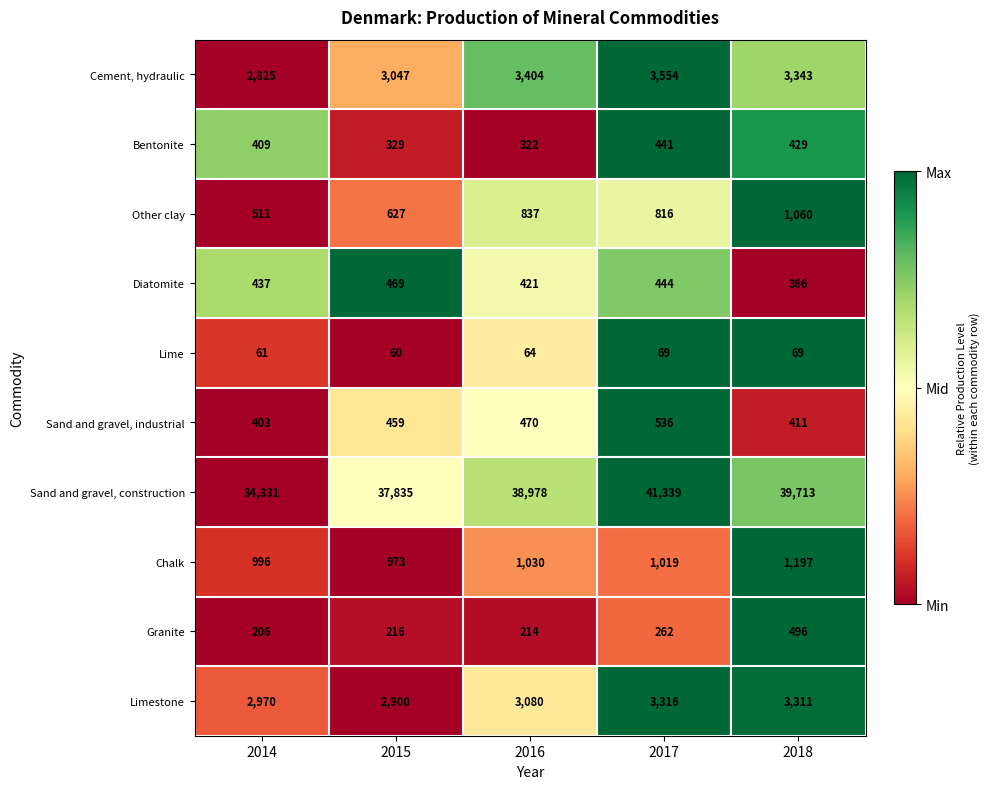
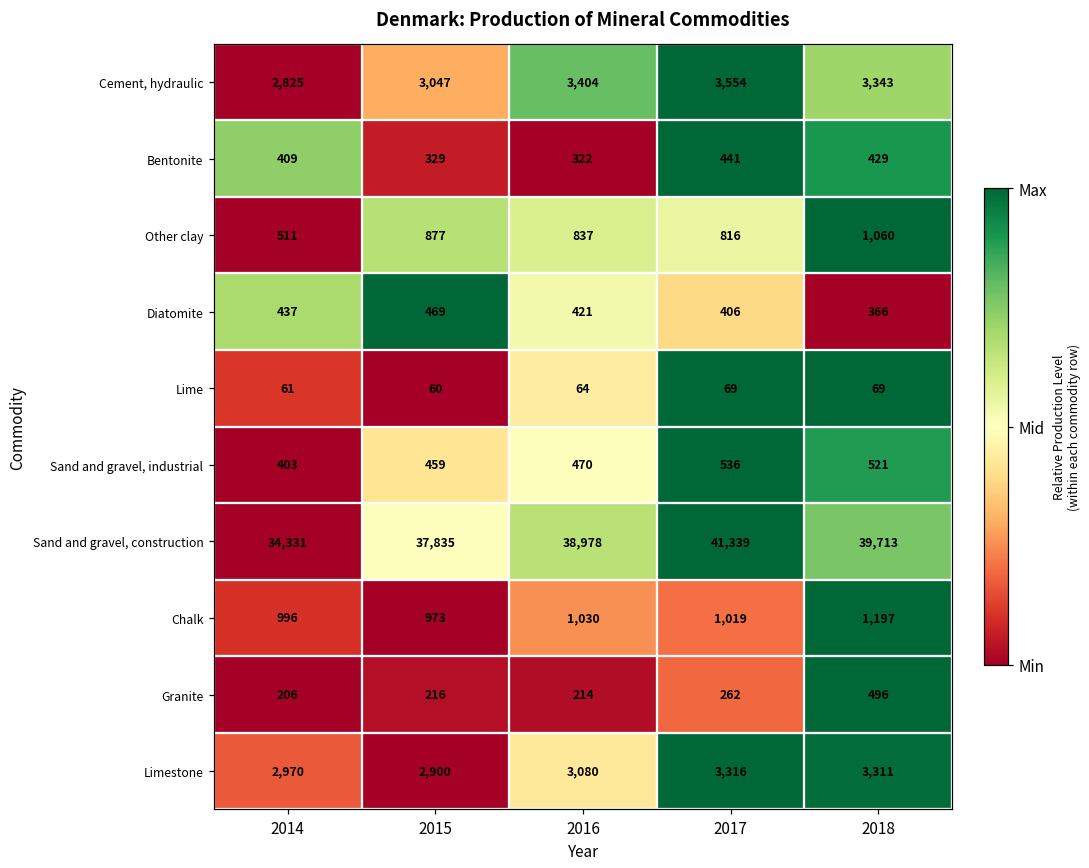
Other clay, 2015: 627 -> 877
Diatomite, 2017: 444 -> 406
Sand and gravel, industrial, 2018: 411 -> 521
